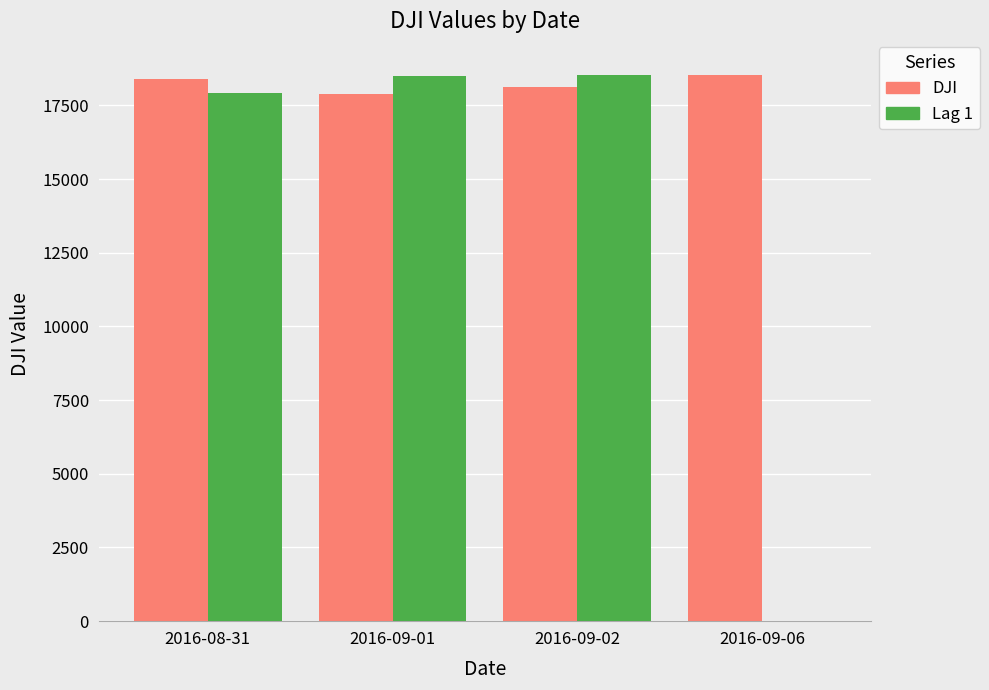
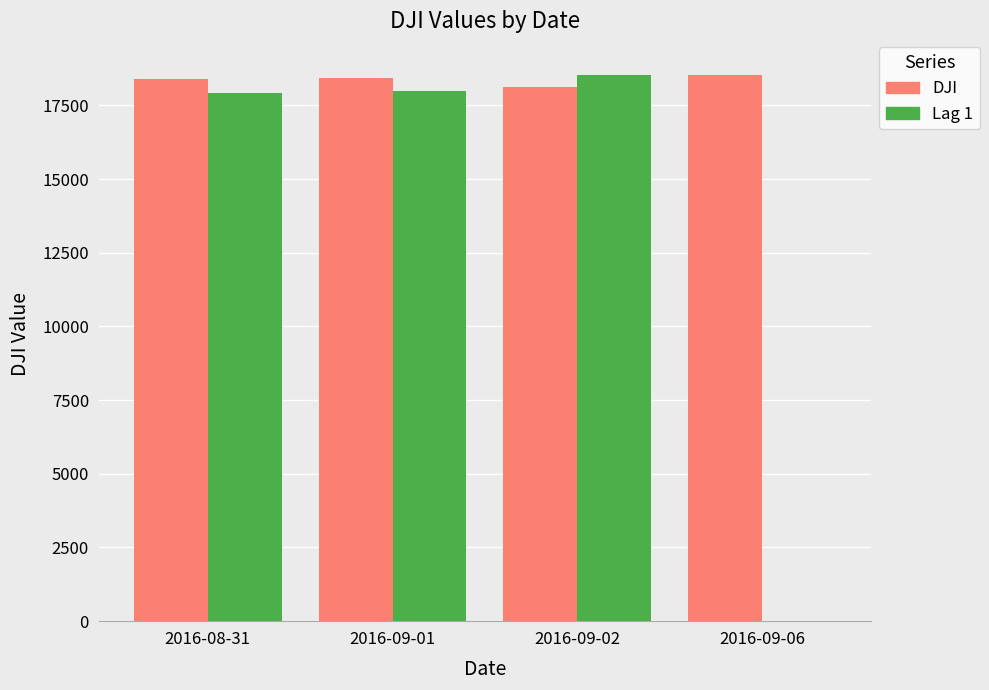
DJI, 2016-09-01: 17900 -> 18400
Lag 1, 2016-09-01: 18500 -> 18000
